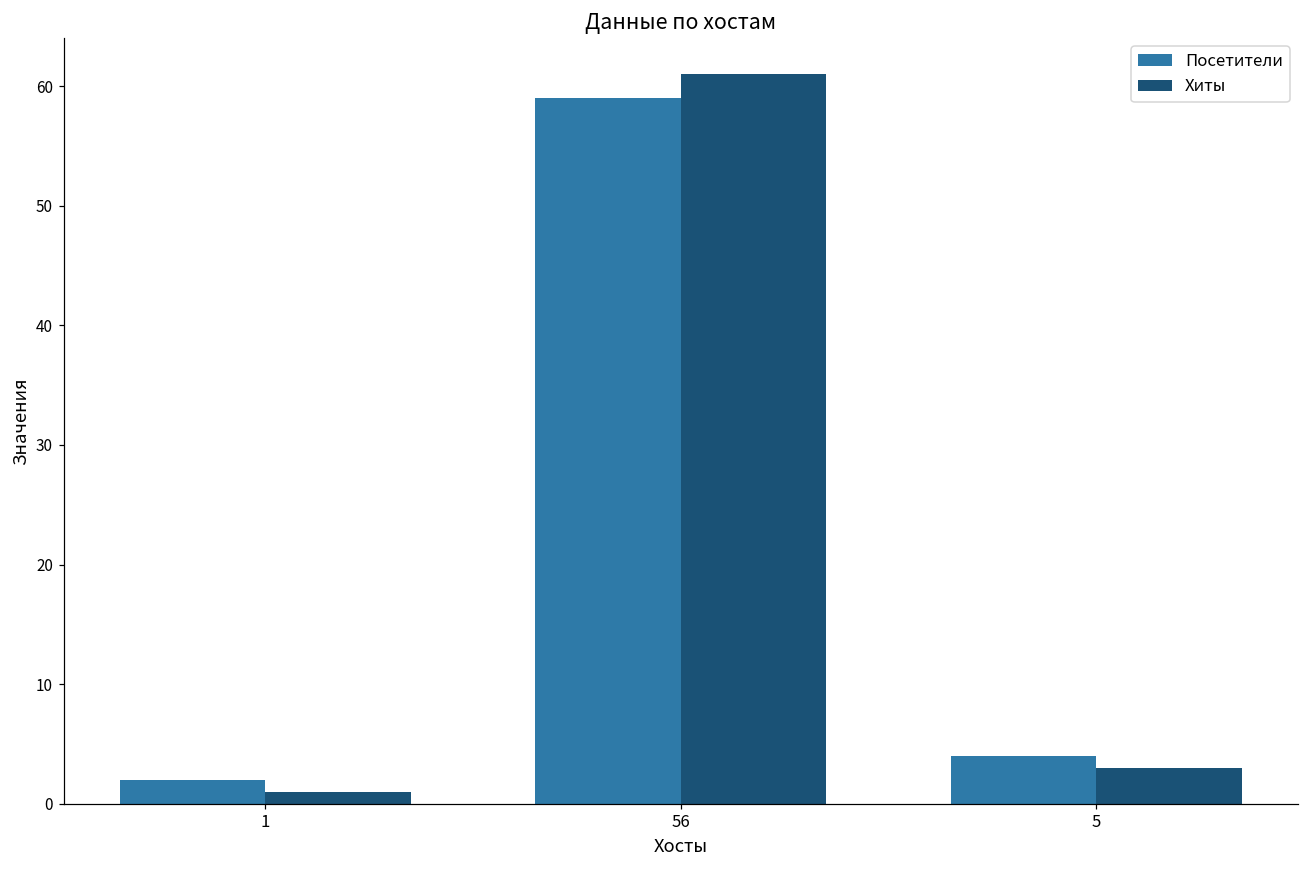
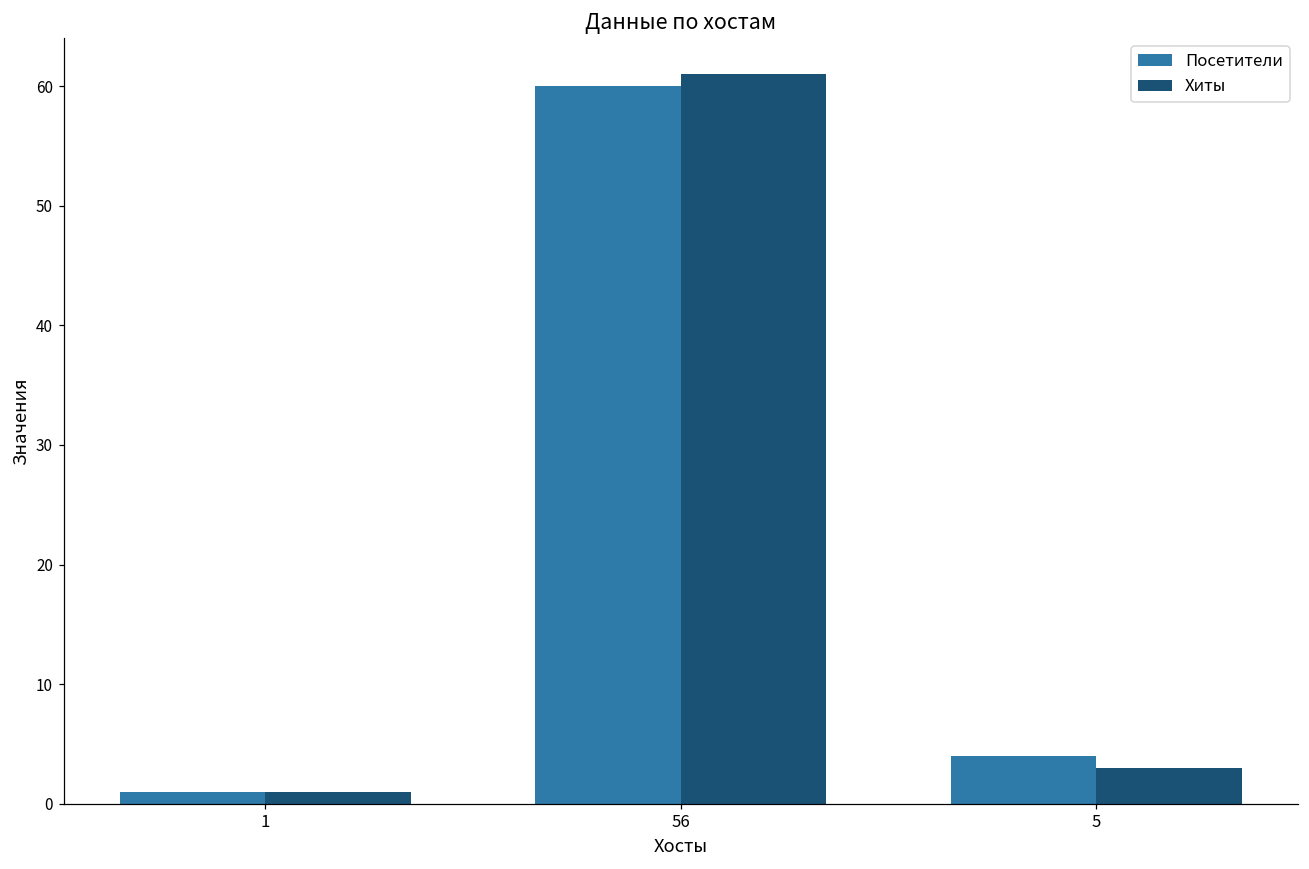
Посетители, 1: 2 -> 1
Посетители, 56: 59 -> 60
